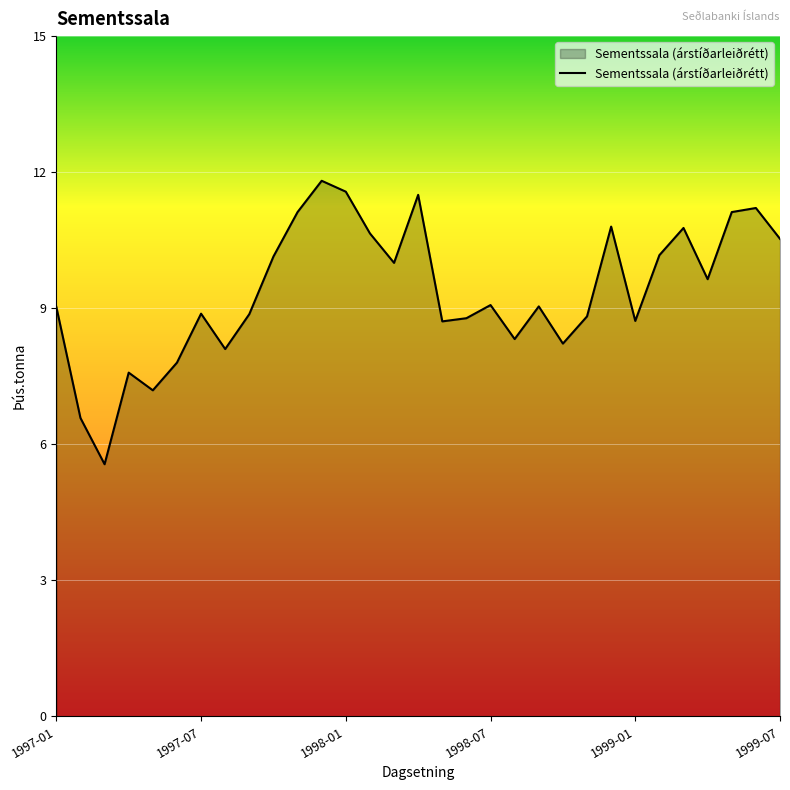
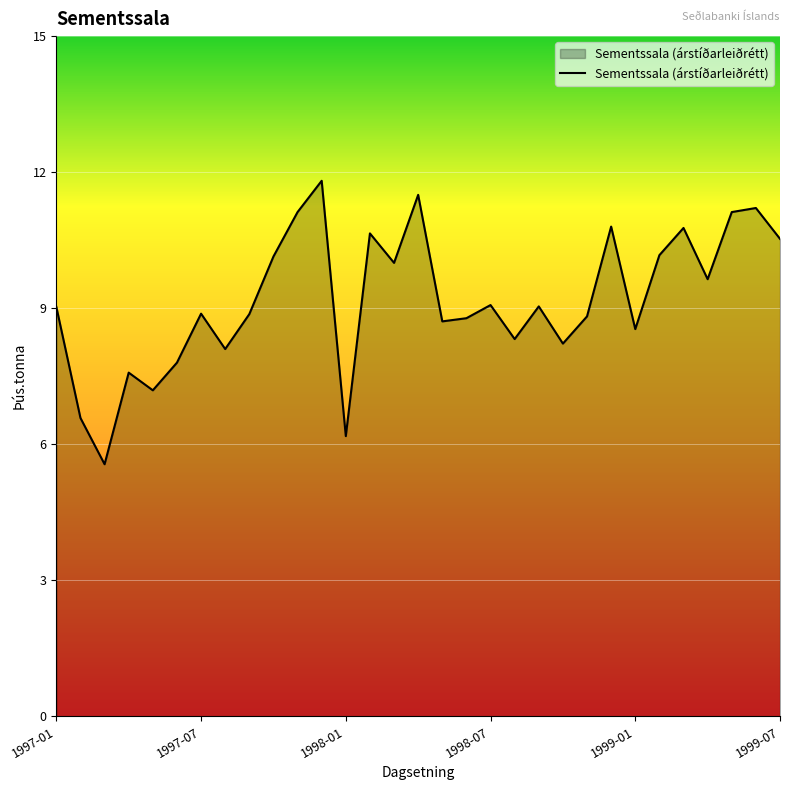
1998-01: 11.6 -> 6.2
1999-01: 8.7 -> 8.5
